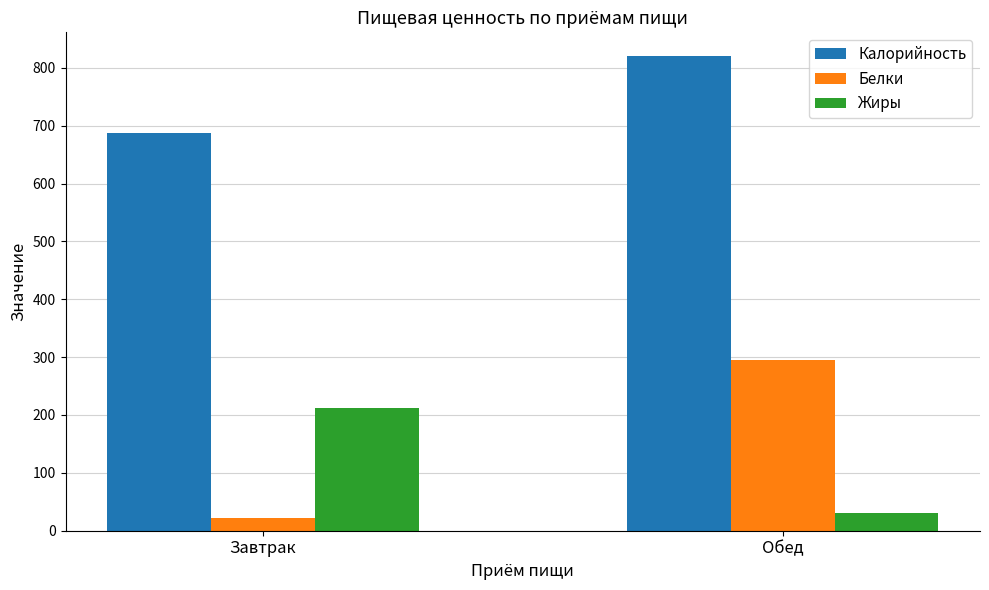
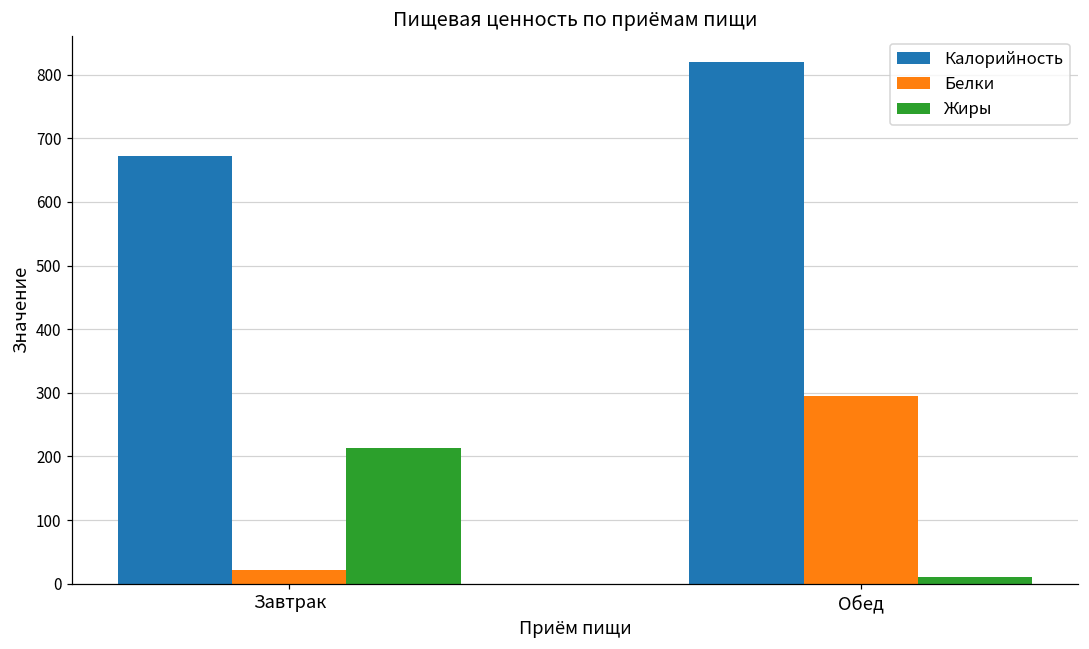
Калорийность, Завтрак: 690 -> 670
Жиры, Обед: 30 -> 10
